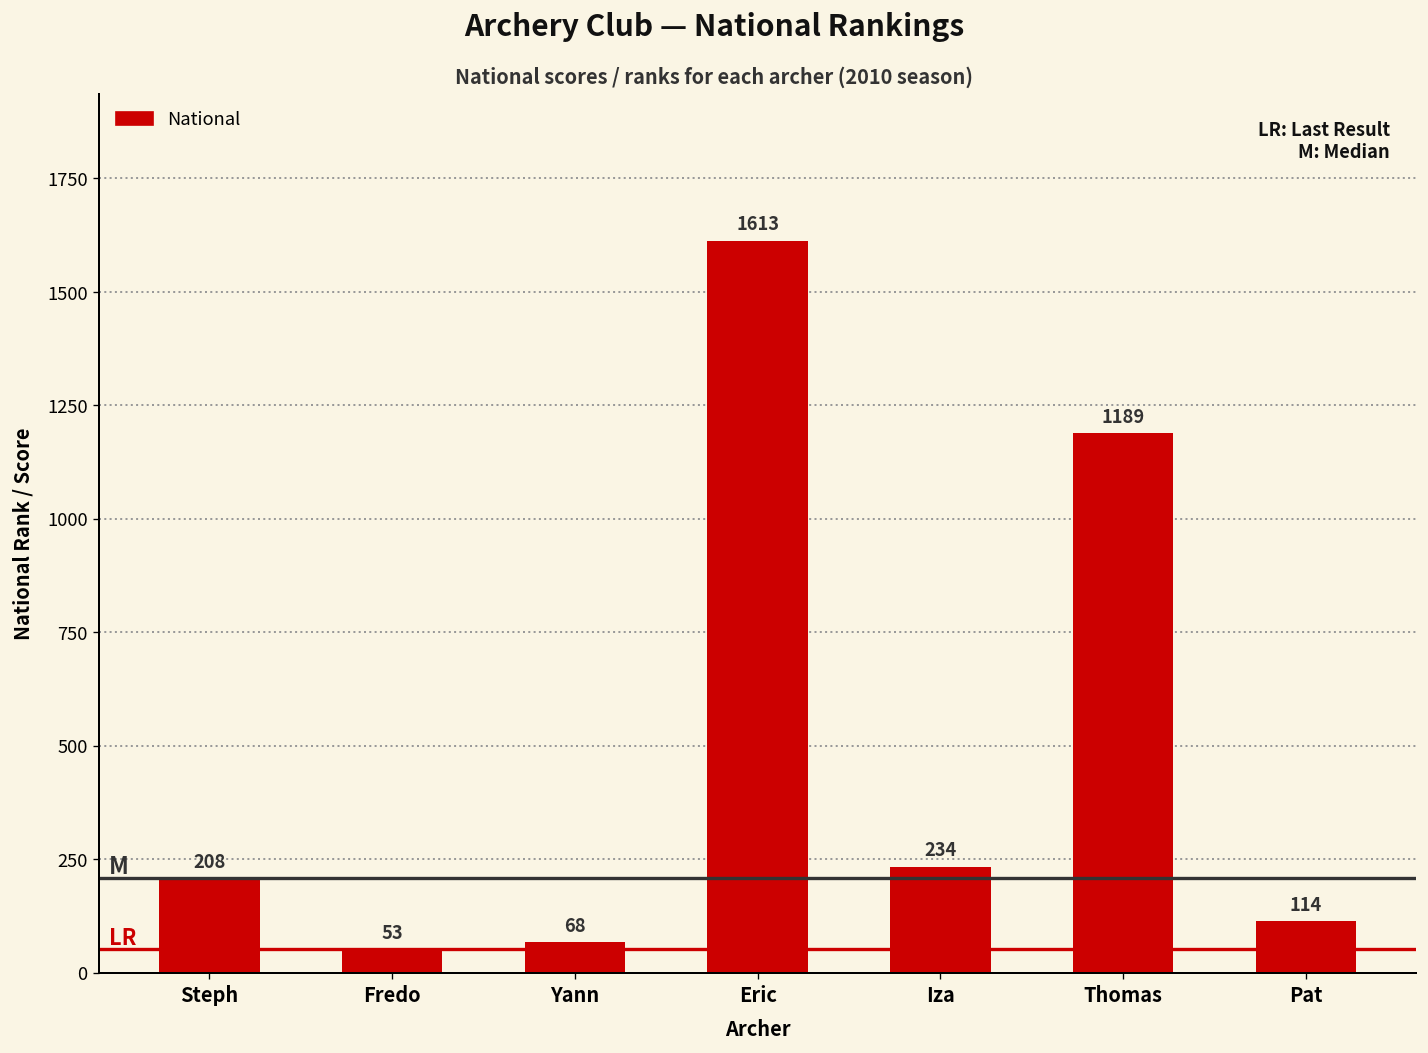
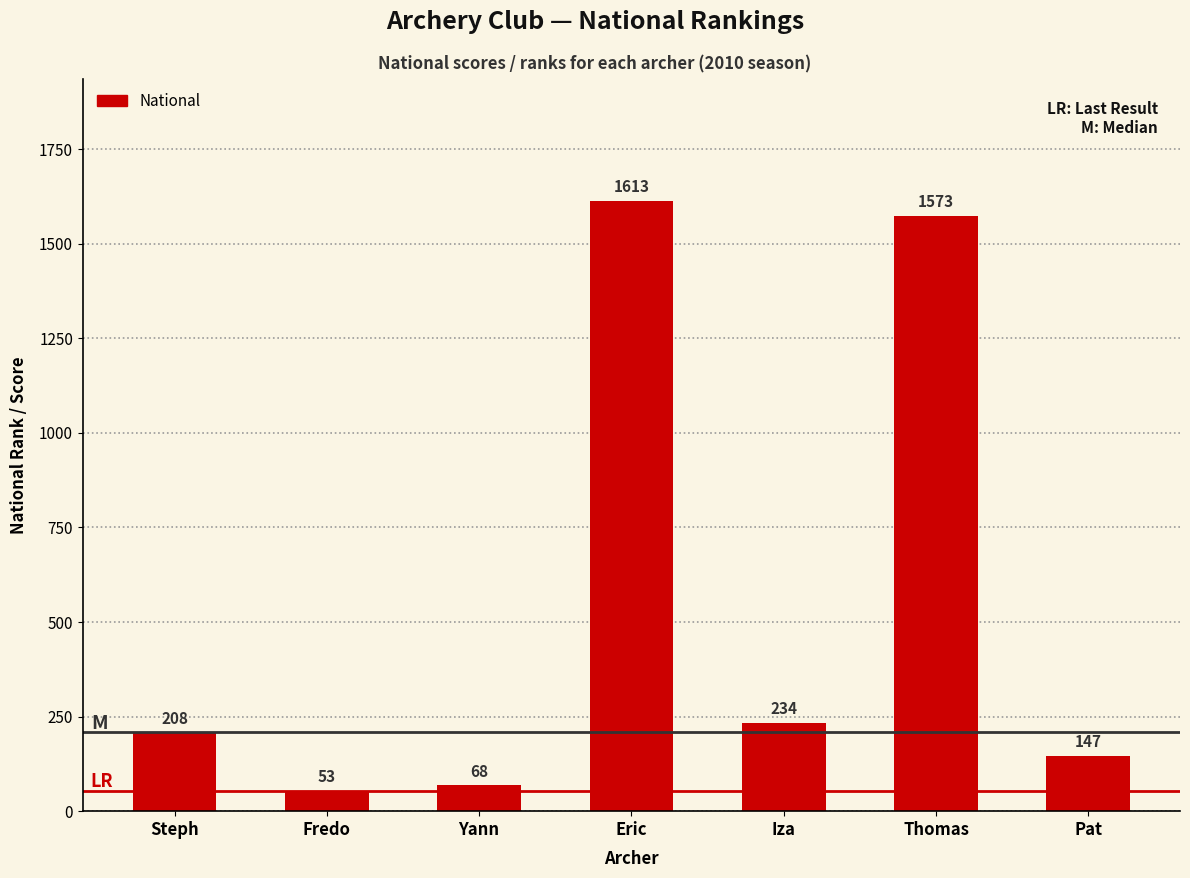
Thomas: 1189 -> 1573
Pat: 114 -> 147
